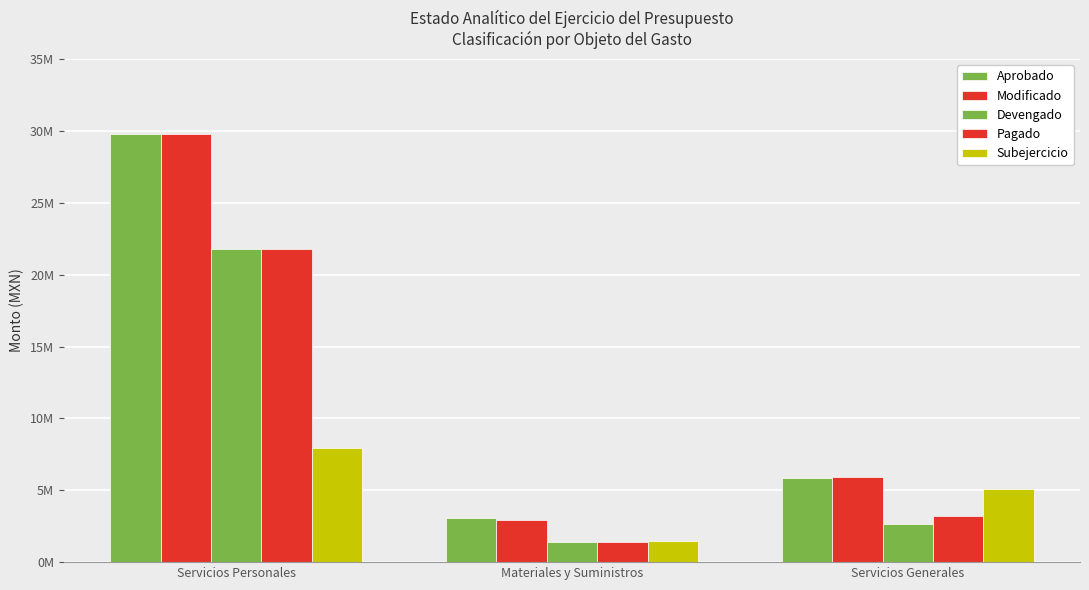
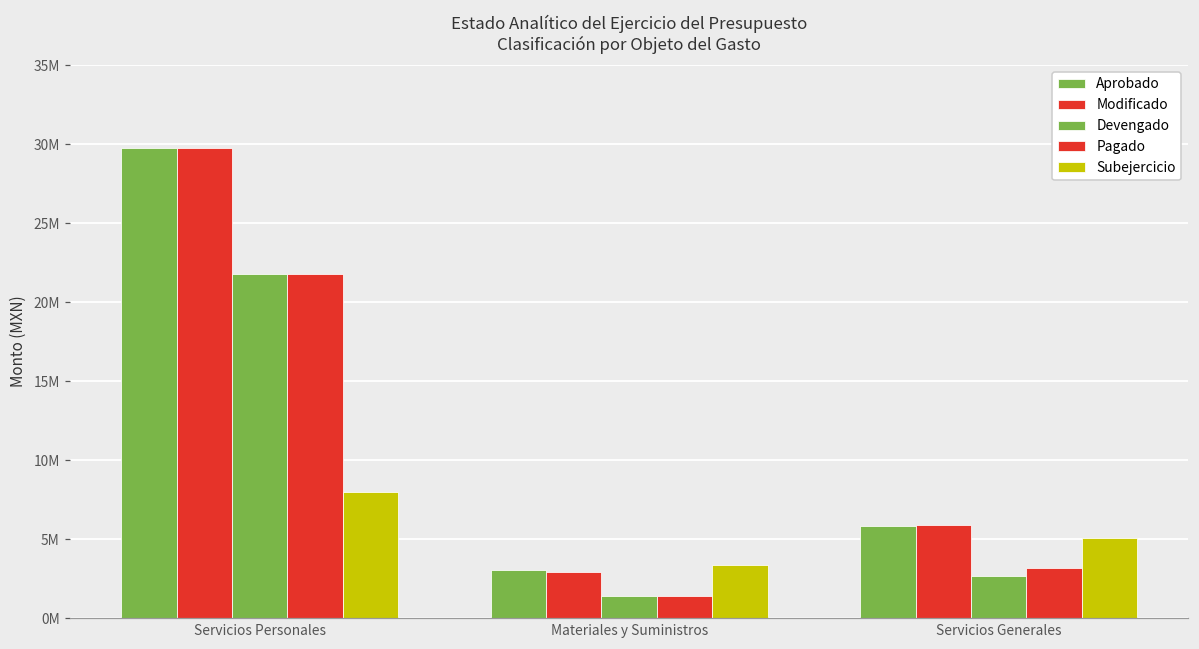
Subejercicio, Materiales y Suministros: 1500000 -> 3400000
